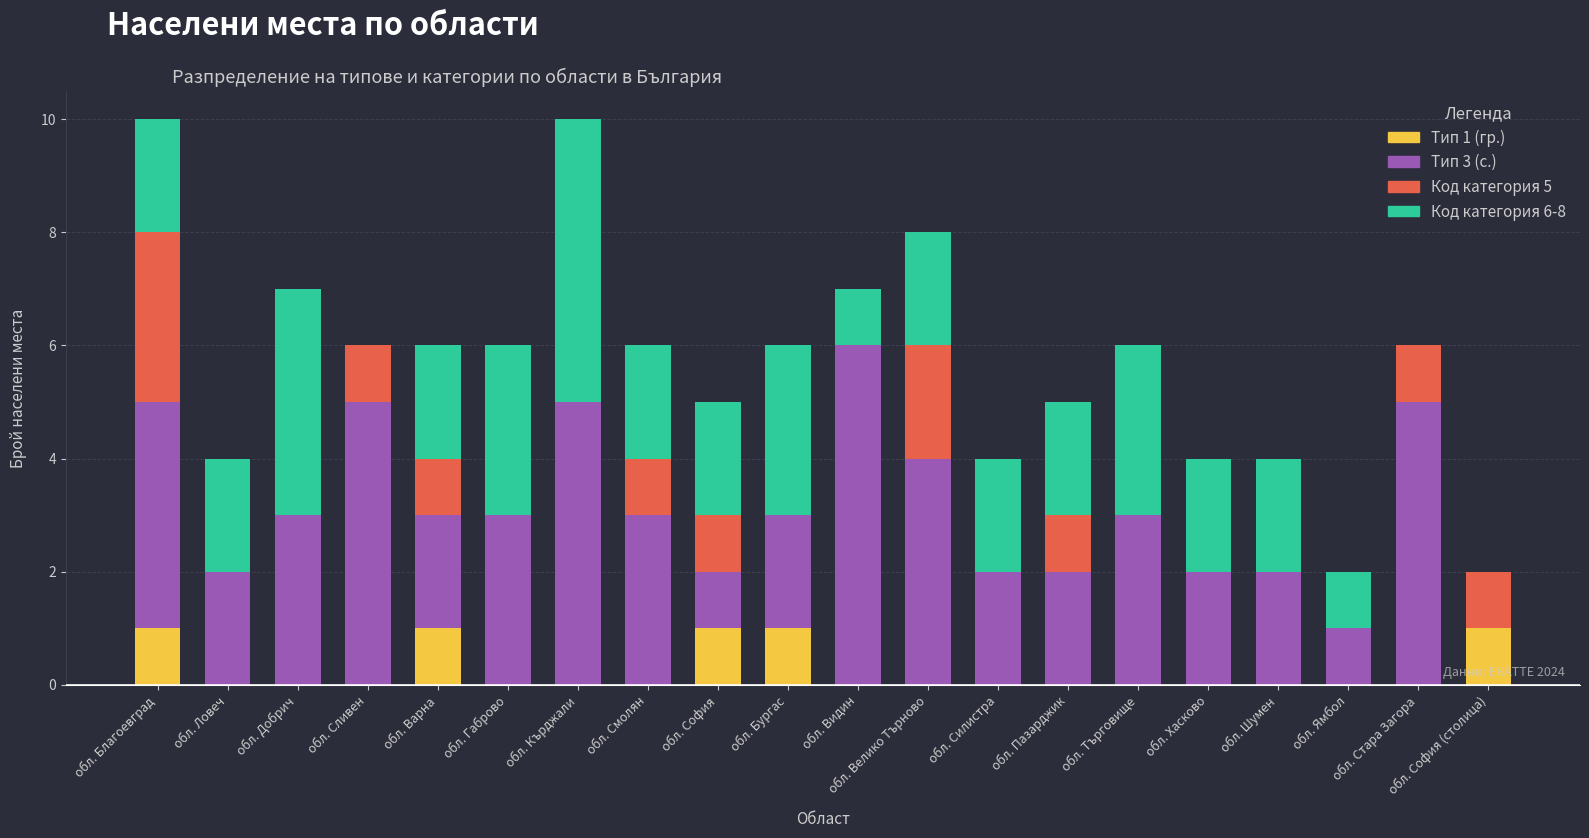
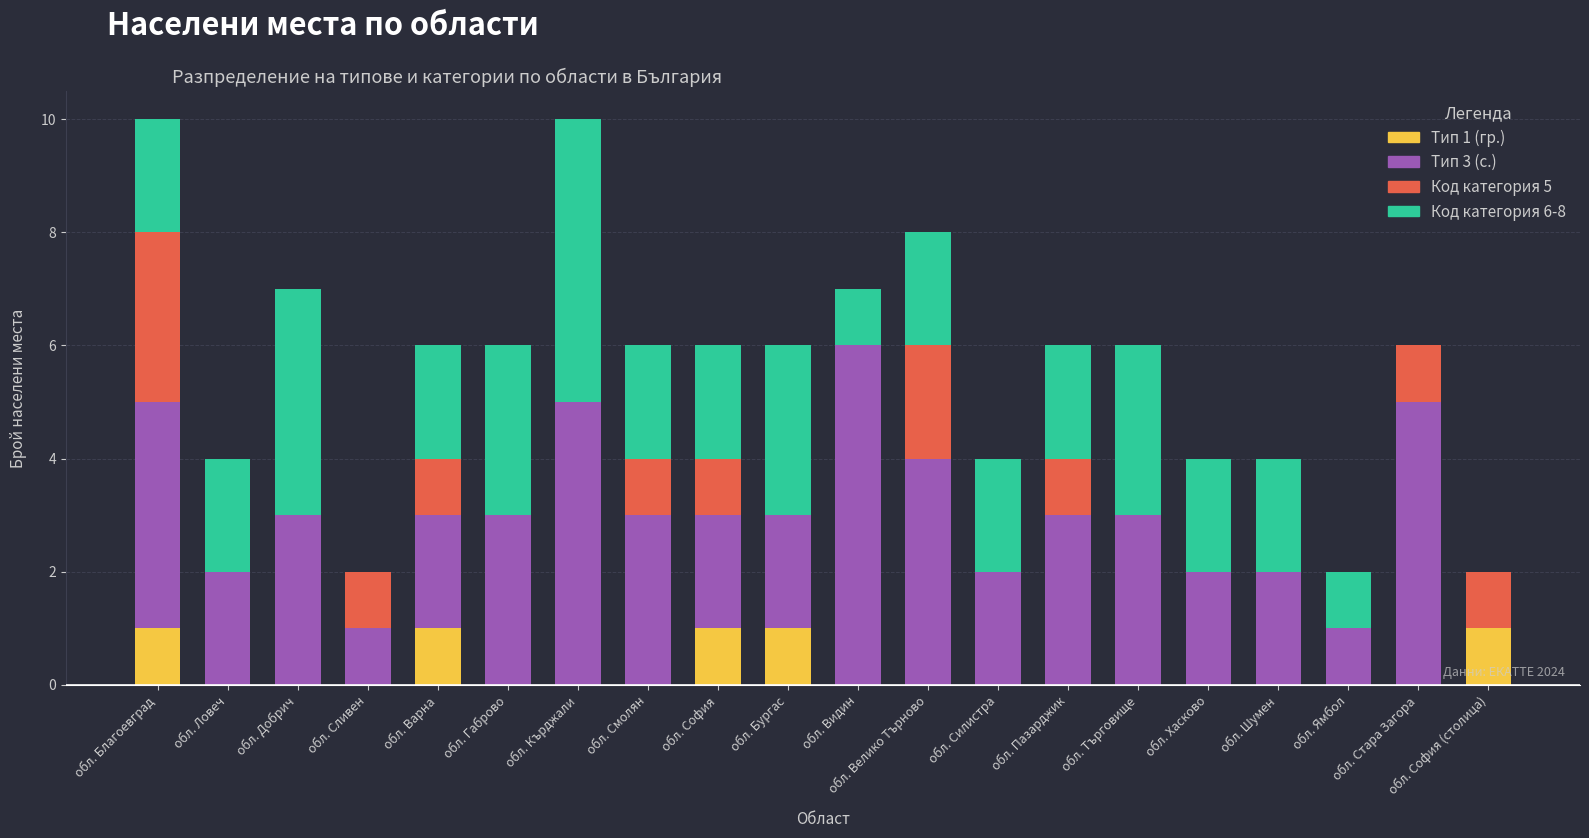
Тип 3 (с.), обл. Сливен: 5 -> 1
Тип 3 (с.), обл. София: 1 -> 2
Тип 3 (с.), обл. Пазарджик: 2 -> 3
